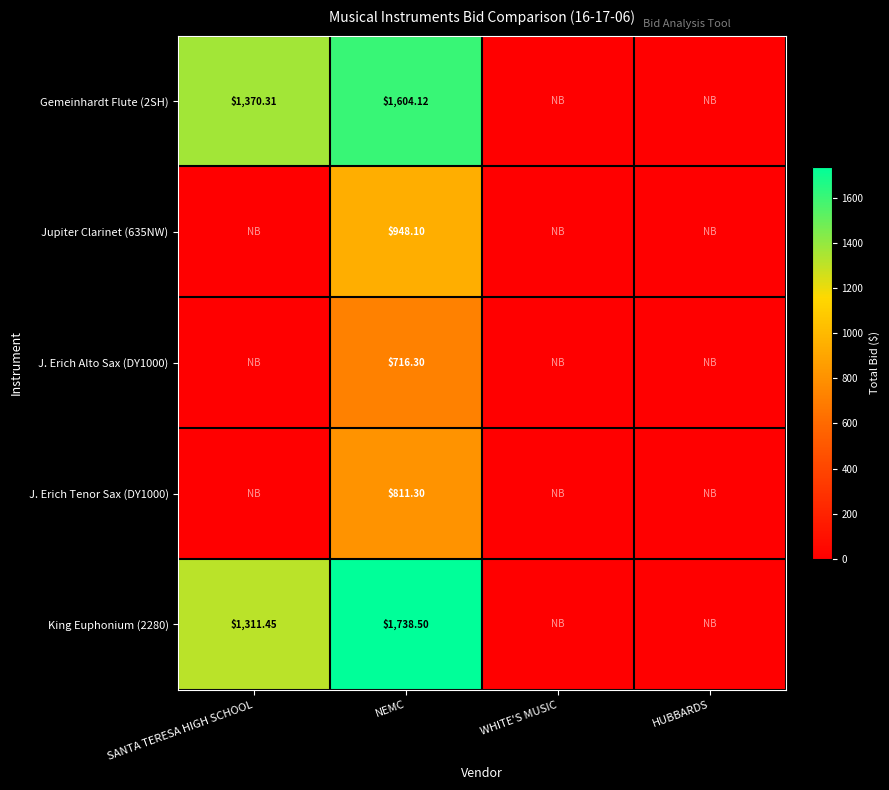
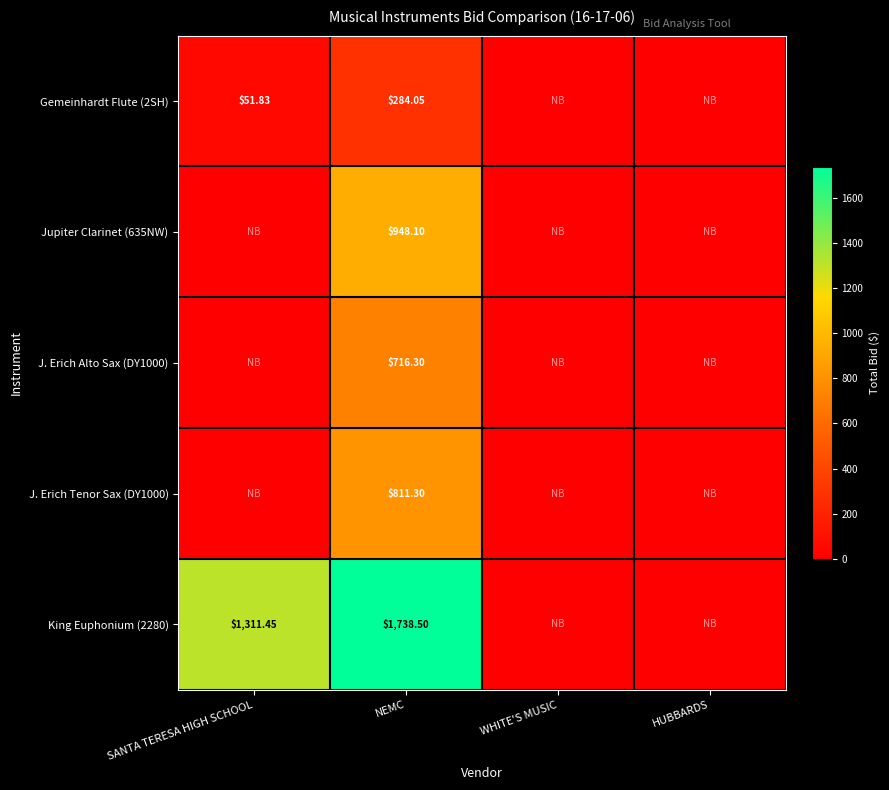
Gemeinhardt Flute (2SH), SANTA TERESA HIGH SCHOOL: $1,370.31 -> $51.83
Gemeinhardt Flute (2SH), NEMC: $1,604.12 -> $284.05
